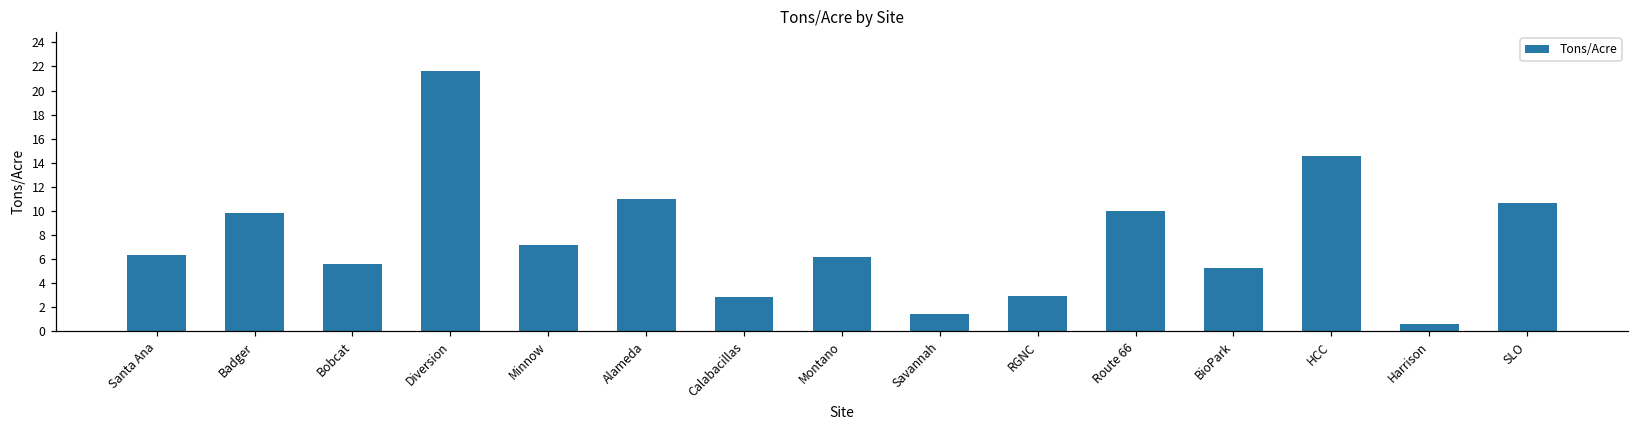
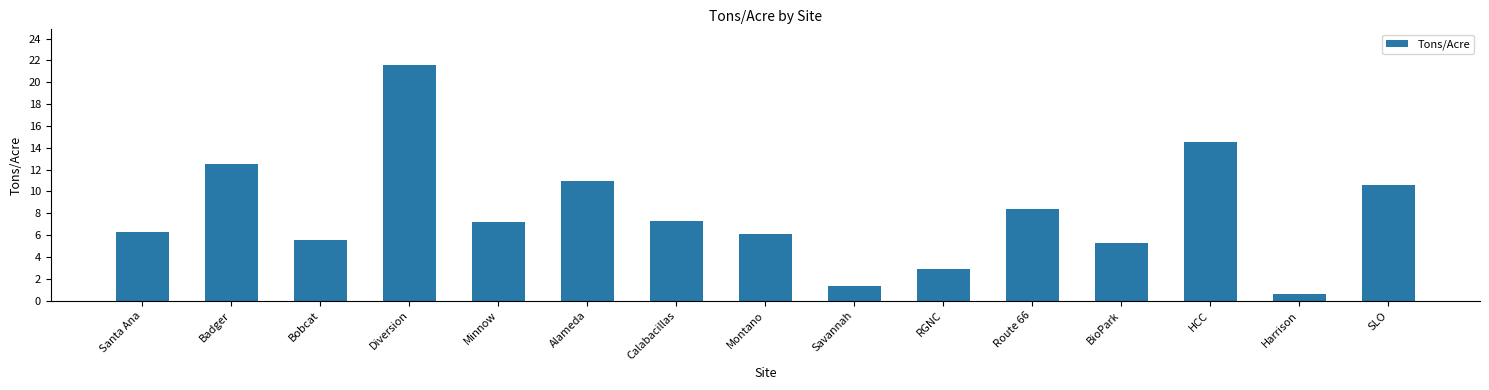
Badger: 9.8 -> 12.5
Calabacillas: 2.8 -> 7.3
Route 66: 10.0 -> 8.4
